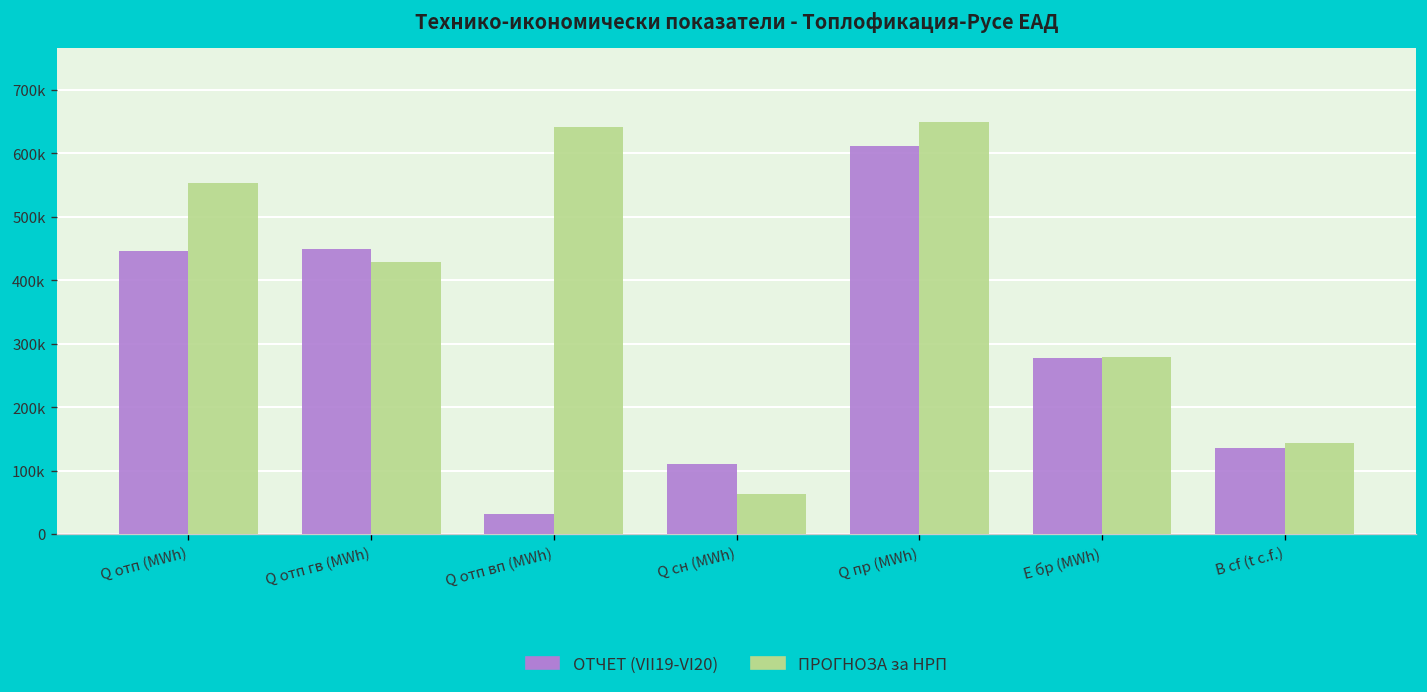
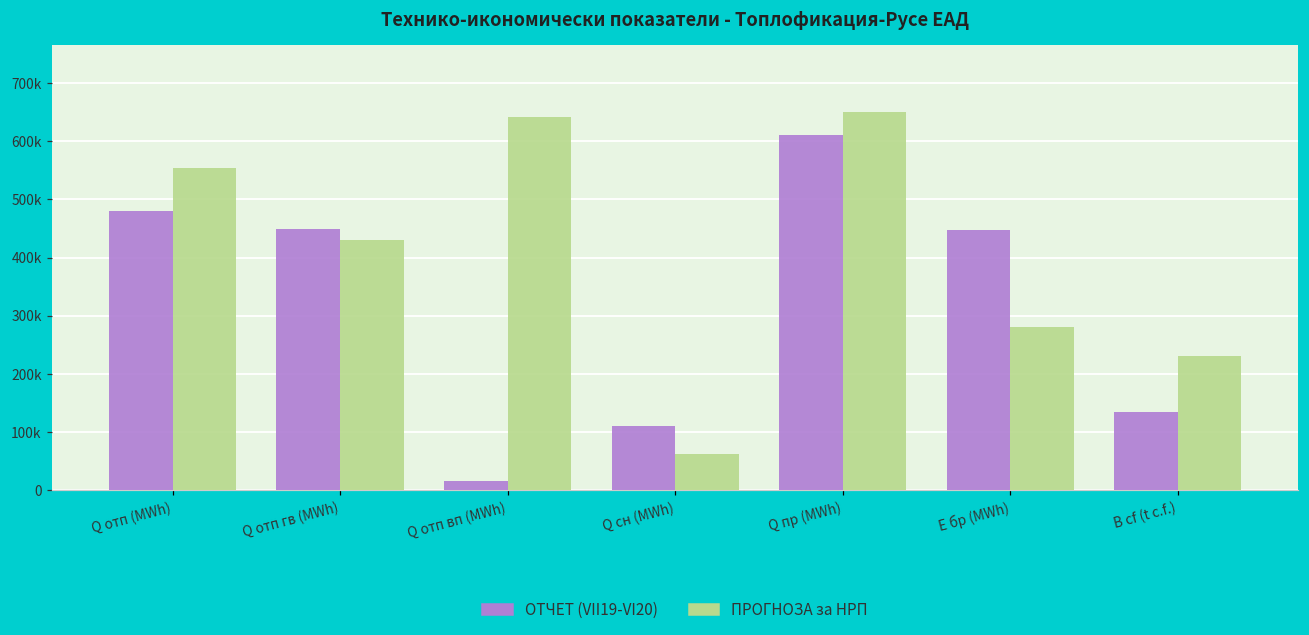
ОТЧЕТ (VII19-VI20), Q отп (MWh): 450000 -> 480000
ОТЧЕТ (VII19-VI20), Q отп вп (MWh): 30000 -> 10000
ОТЧЕТ (VII19-VI20), Е бр (MWh): 280000 -> 450000
ПРОГНОЗА за НРП, В cf (t c.f.): 140000 -> 230000
